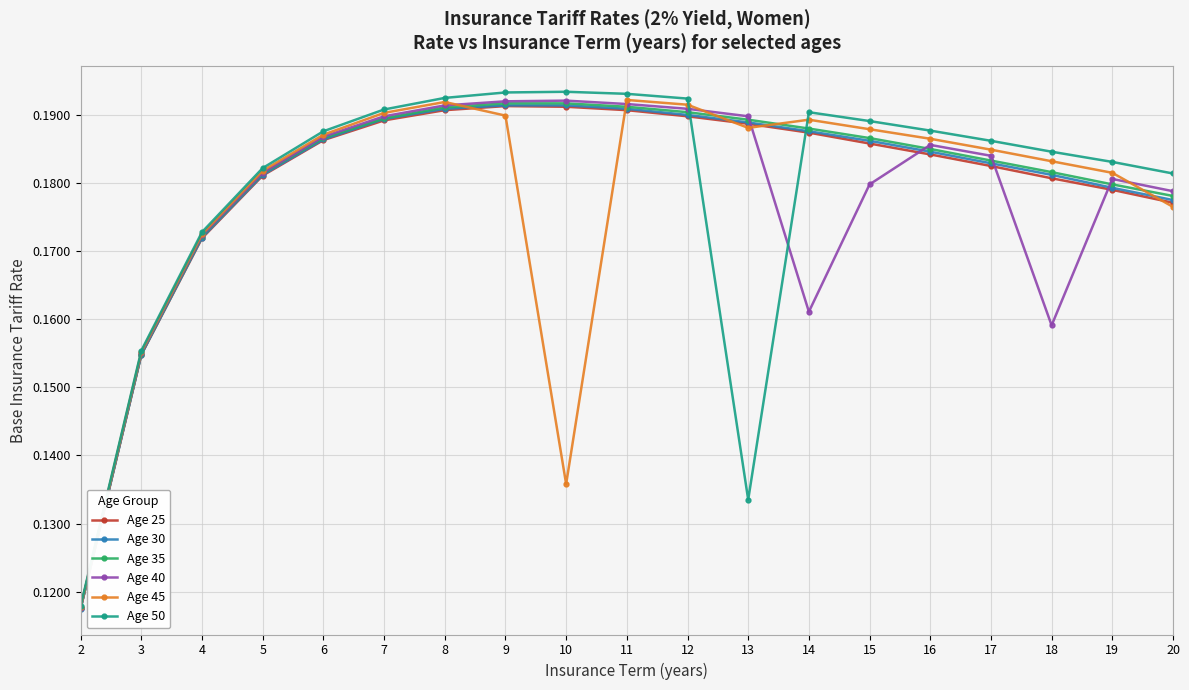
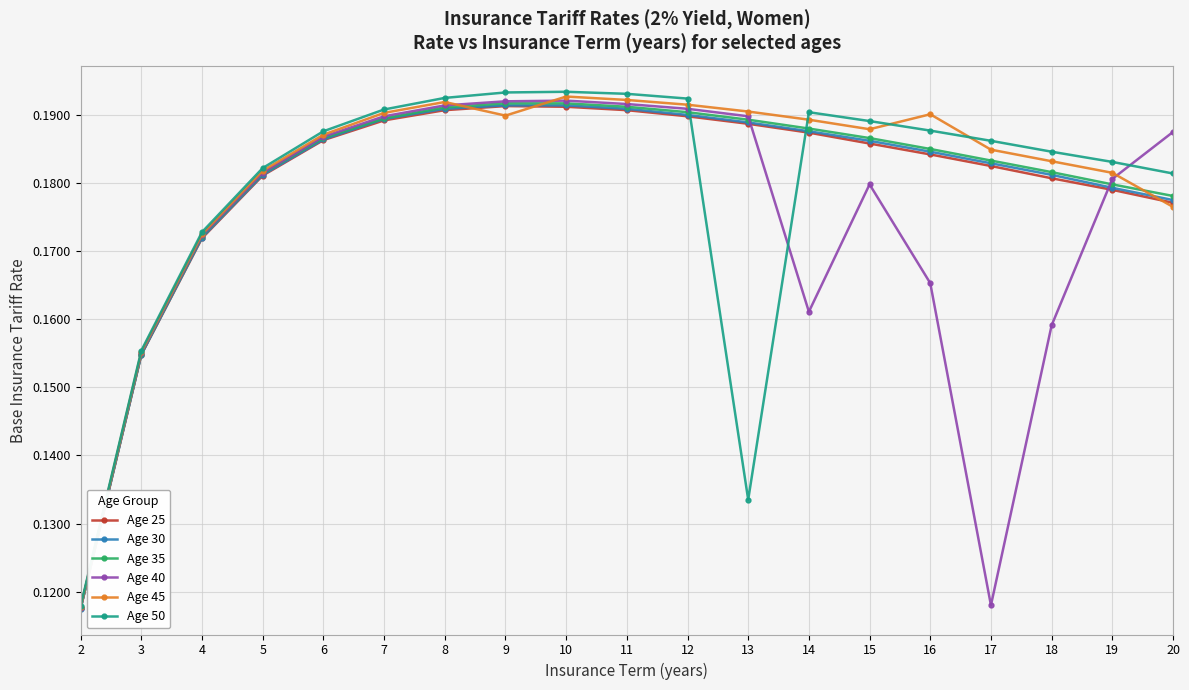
Age 45, 10: 0.136 -> 0.193
Age 45, 13: 0.188 -> 0.191
Age 40, 16: 0.186 -> 0.165
Age 45, 16: 0.187 -> 0.190
Age 40, 17: 0.184 -> 0.118
Age 40, 20: 0.179 -> 0.188
